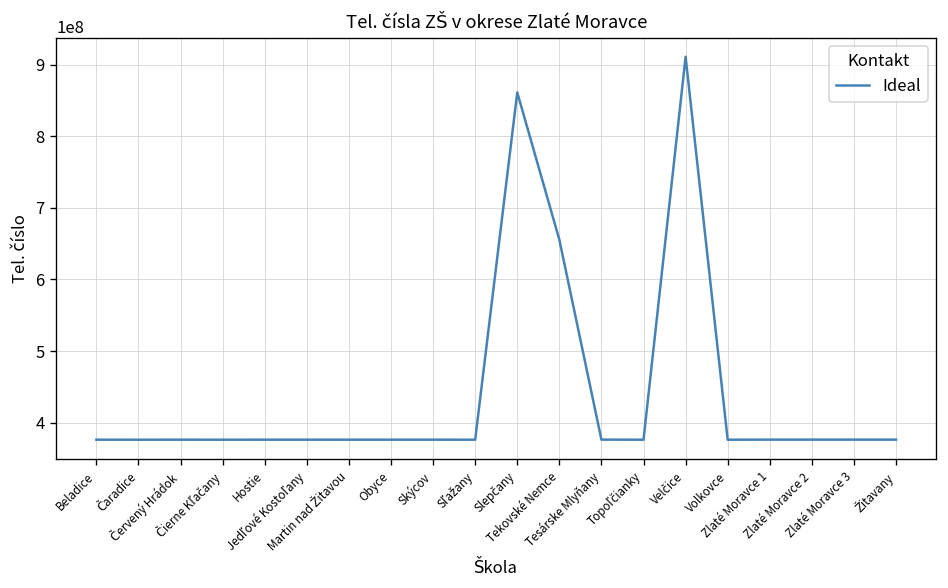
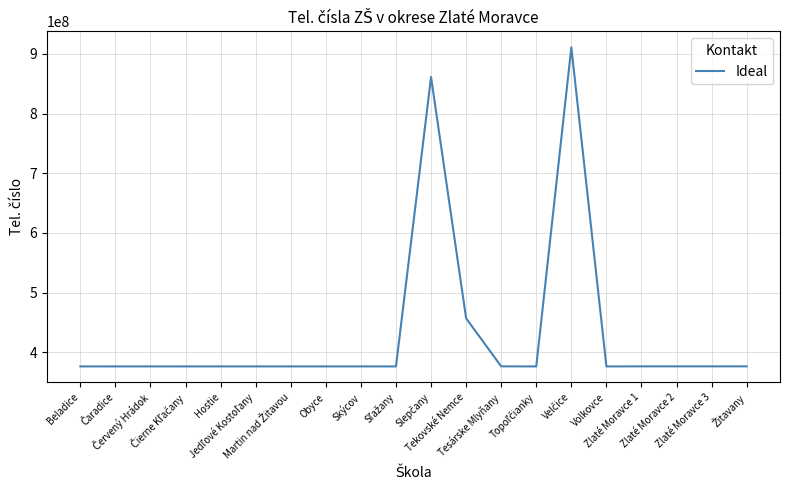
Tekovské Nemce: 660000000 -> 460000000
